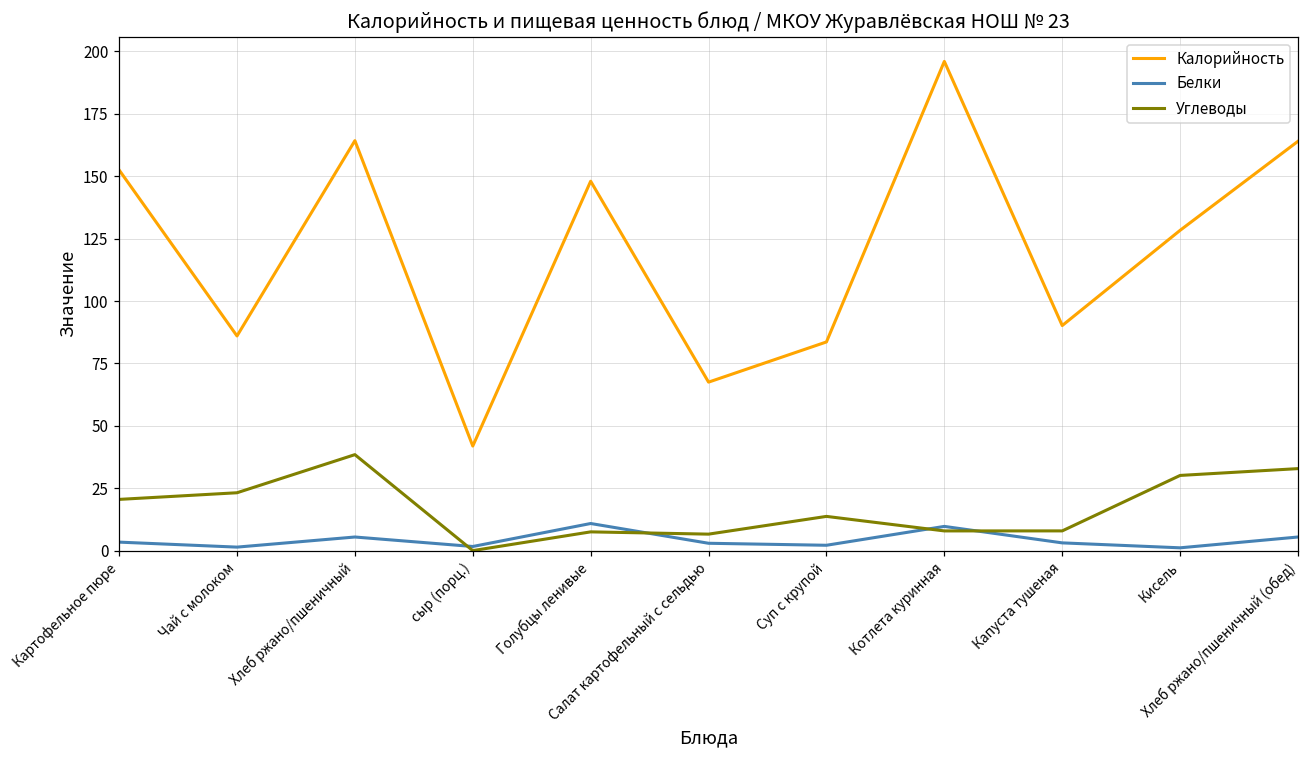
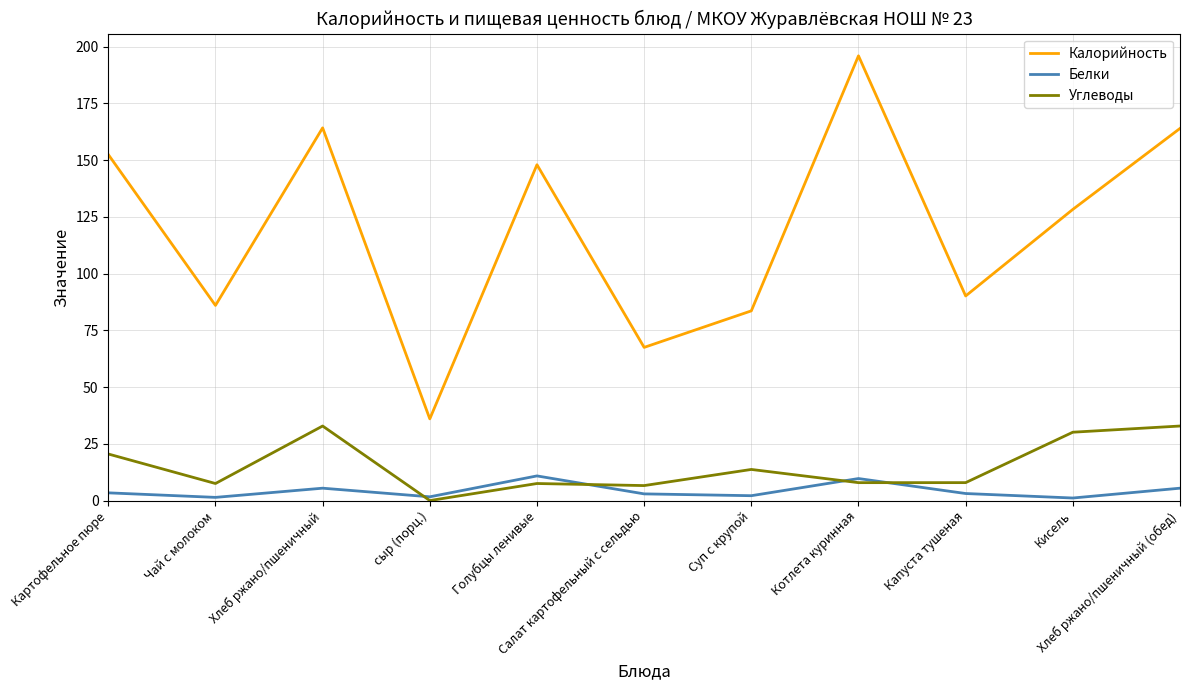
Углеводы, Чай с молоком: 23 -> 8
Углеводы, Хлеб ржано/пшеничный: 38 -> 33
Калорийность, сыр (порц.): 42 -> 36
